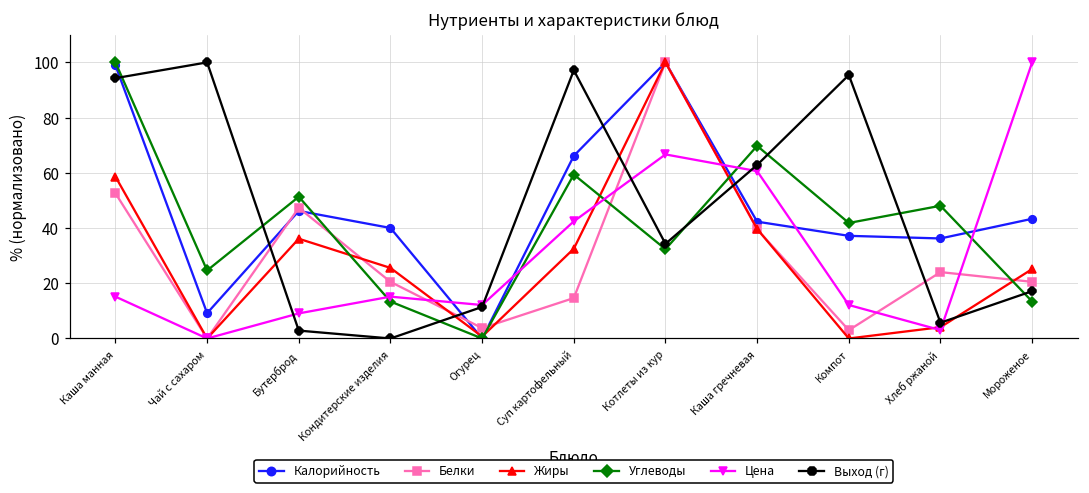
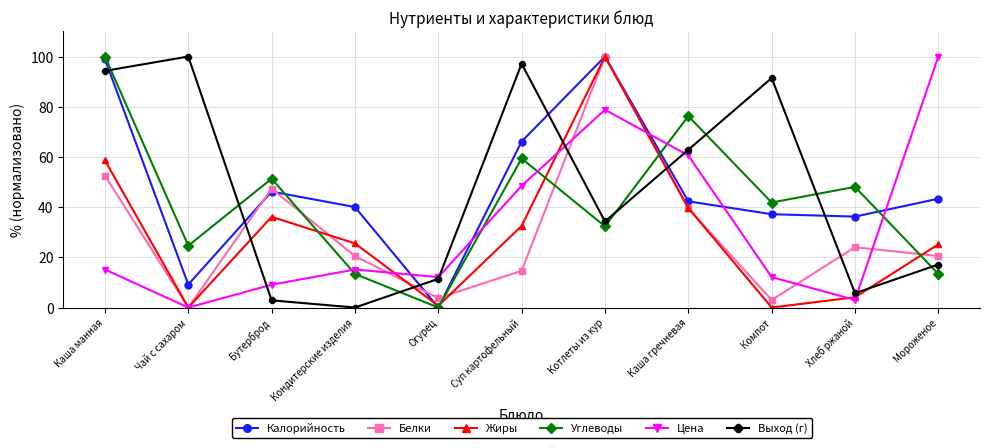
Цена, Суп картофельный: 42 -> 48
Цена, Котлеты из кур: 67 -> 79
Углеводы, Каша гречневая: 70 -> 76
Выход (г), Компот: 95 -> 91
